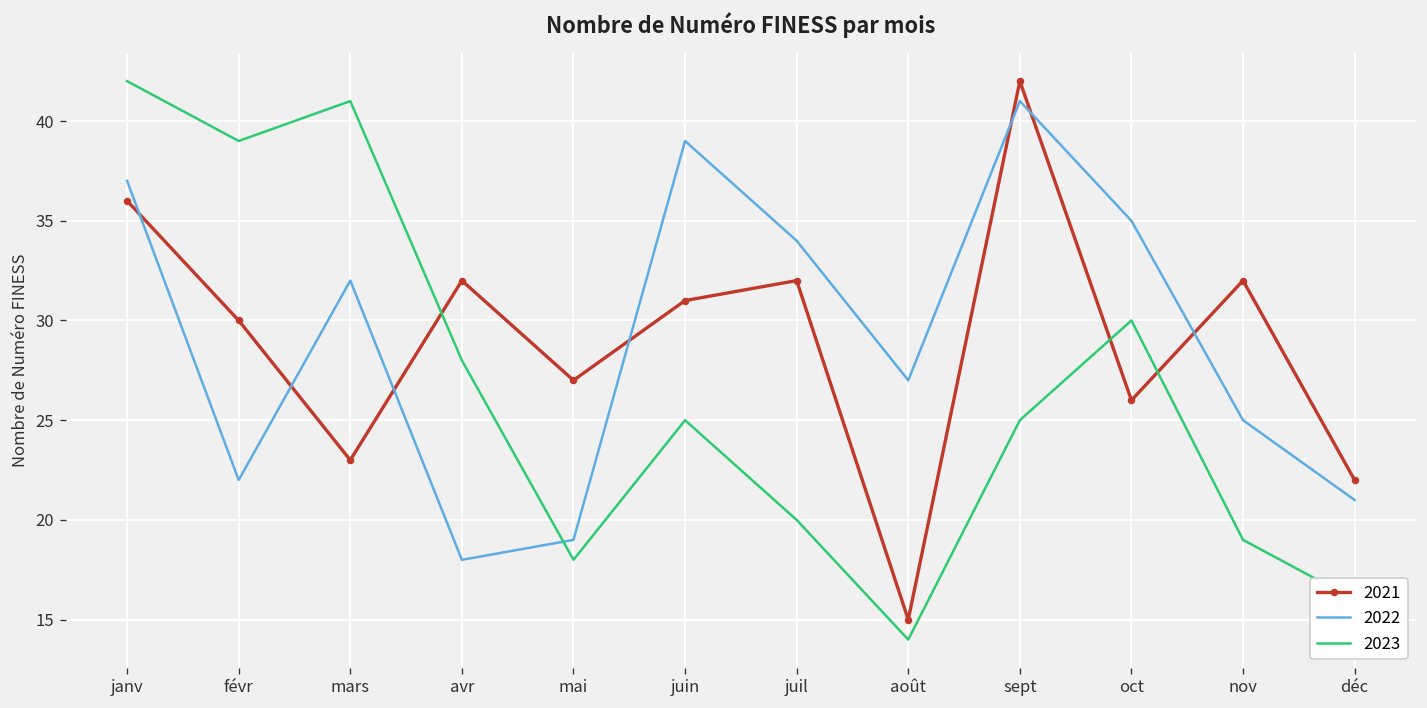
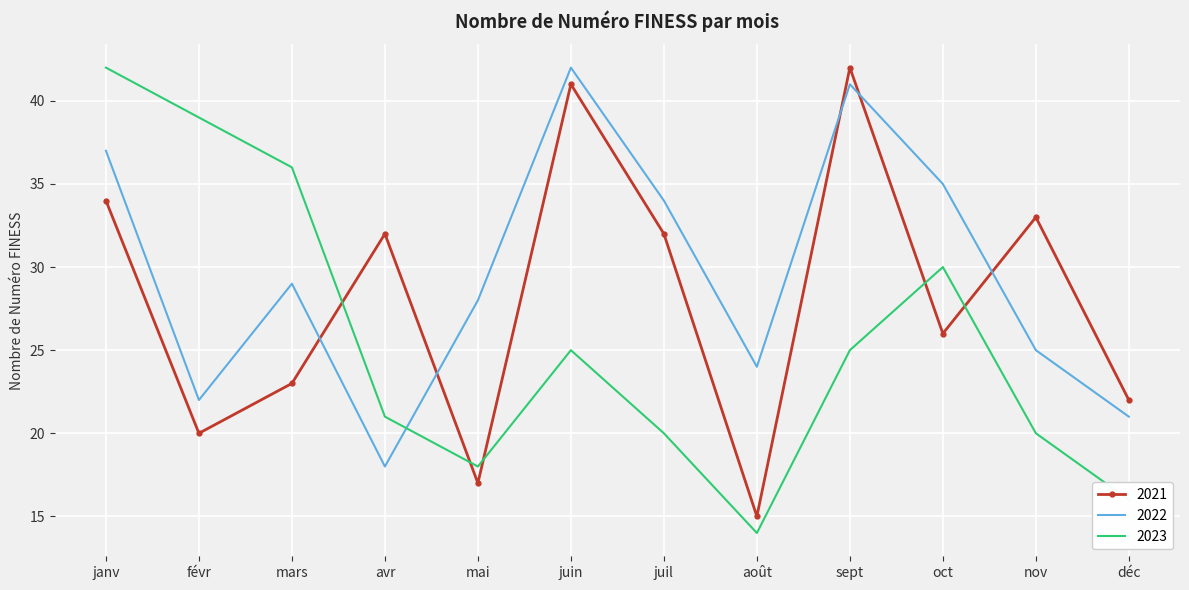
2021, janv: 36 -> 34
2021, févr: 30 -> 20
2022, mars: 32 -> 29
2023, mars: 41 -> 36
2023, avr: 28 -> 21
2021, mai: 27 -> 17
2022, mai: 19 -> 28
2021, juin: 31 -> 41
2022, juin: 39 -> 42
2022, août: 27 -> 24
2021, nov: 32 -> 33
2023, nov: 19 -> 20
